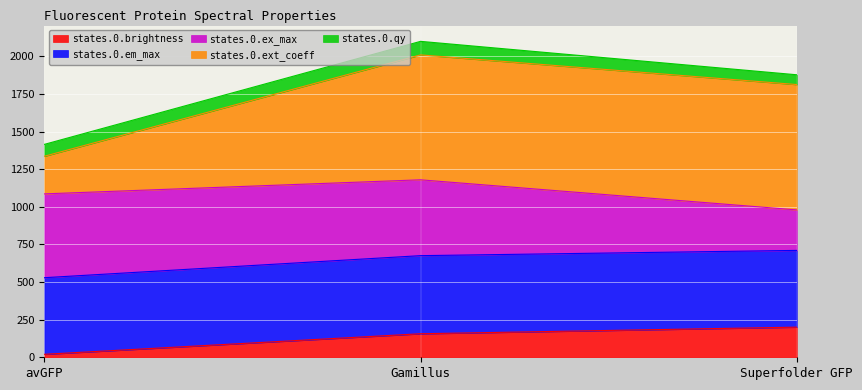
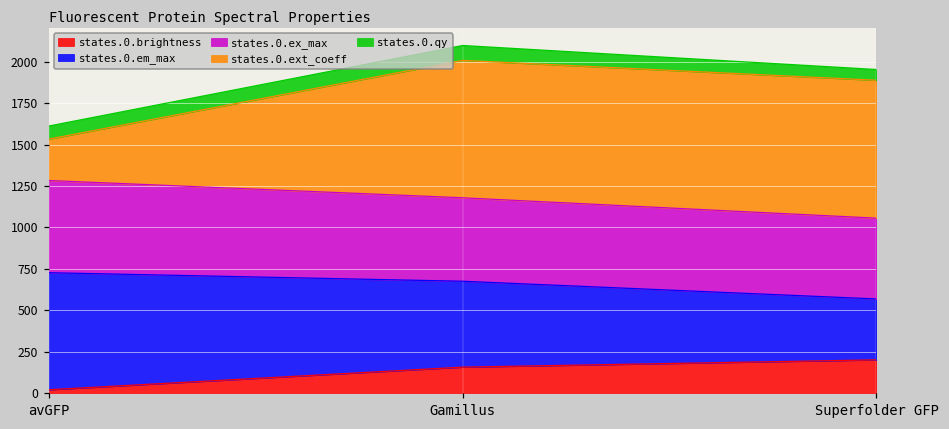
states.0.em_max, avGFP: 510 -> 710
states.0.em_max, Superfolder GFP: 510 -> 370
states.0.ex_max, Superfolder GFP: 270 -> 490
